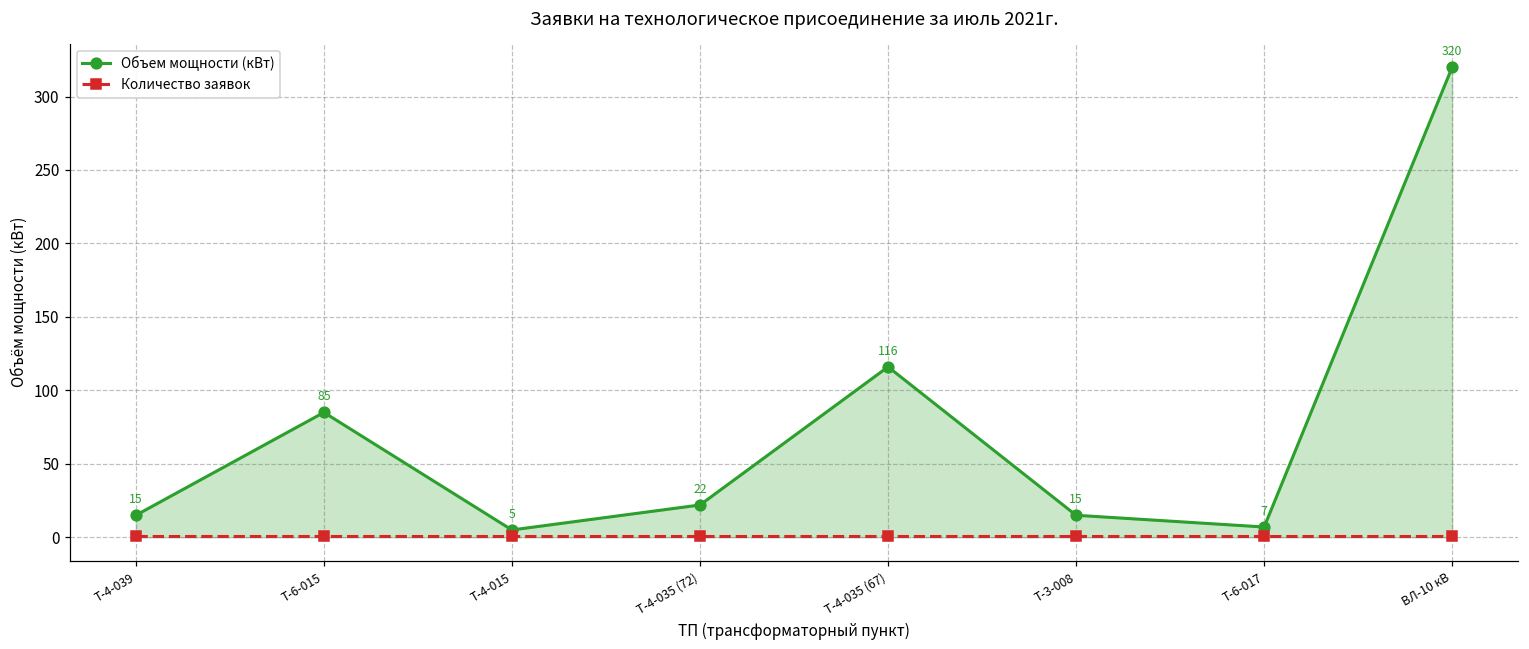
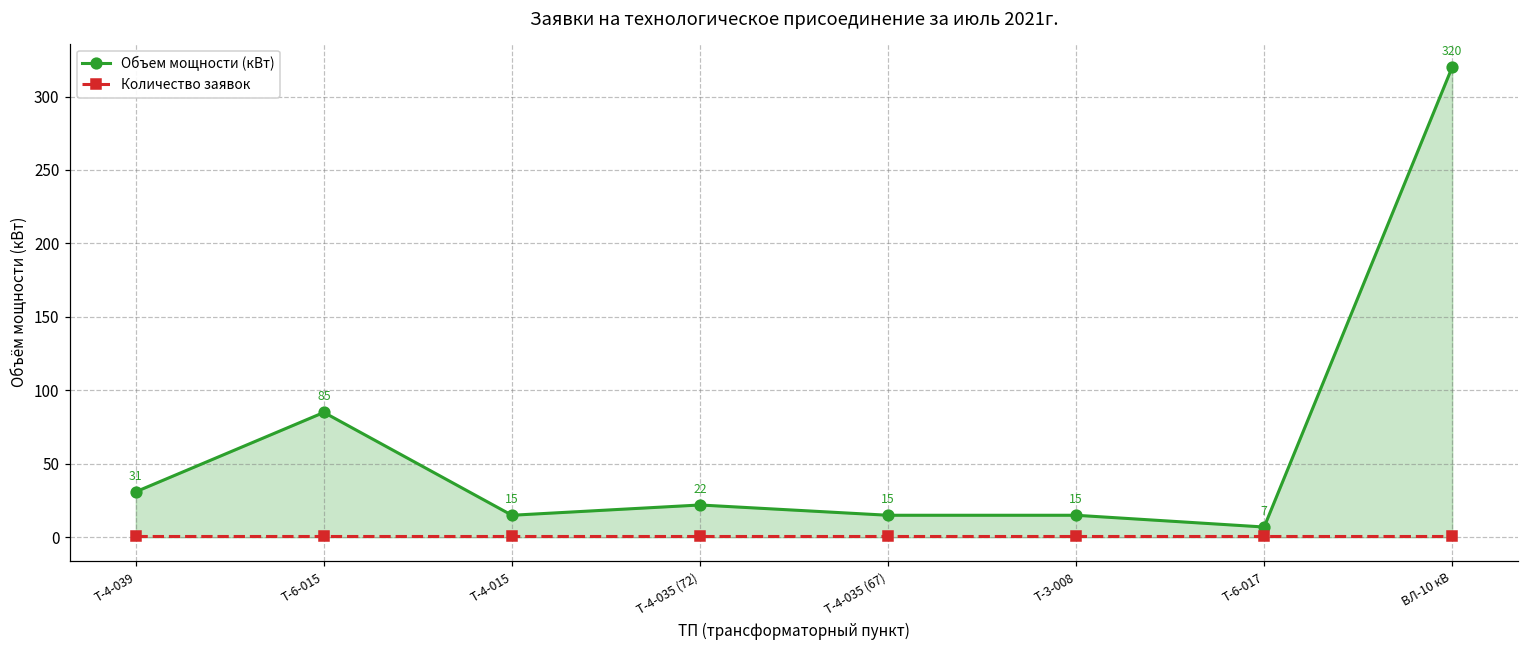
Объем мощности (кВт), Т-4-039: 15 -> 31
Объем мощности (кВт), Т-4-015: 5 -> 15
Объем мощности (кВт), Т-4-035 (67): 116 -> 15
